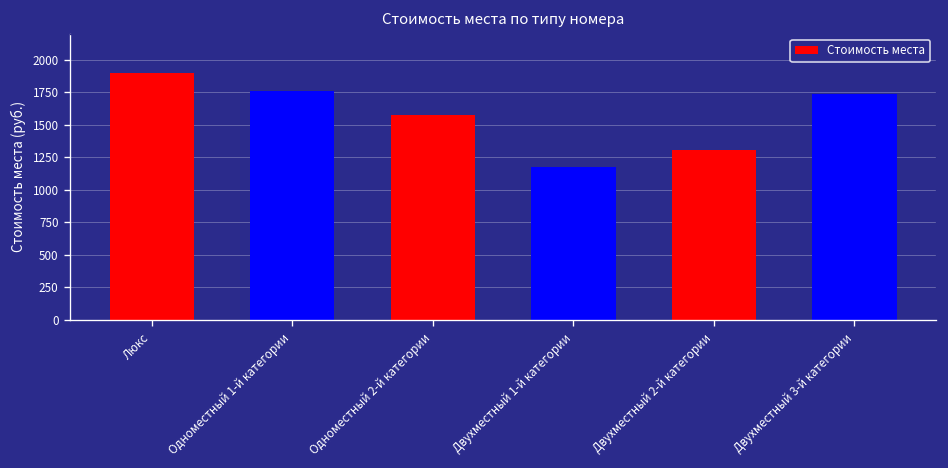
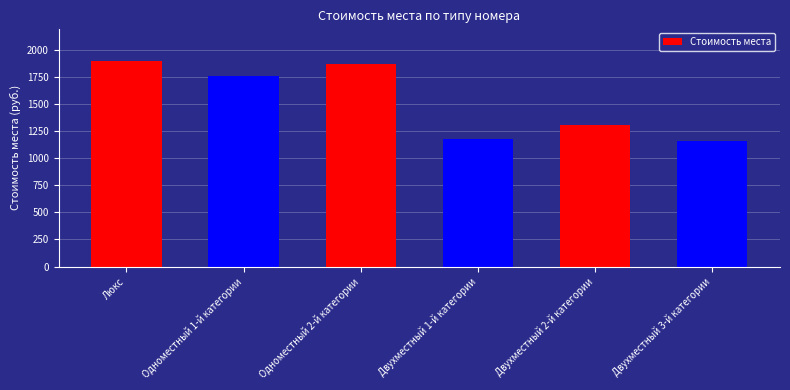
Одноместный 2-й категории: 1580 -> 1880
Двухместный 3-й категории: 1740 -> 1160
